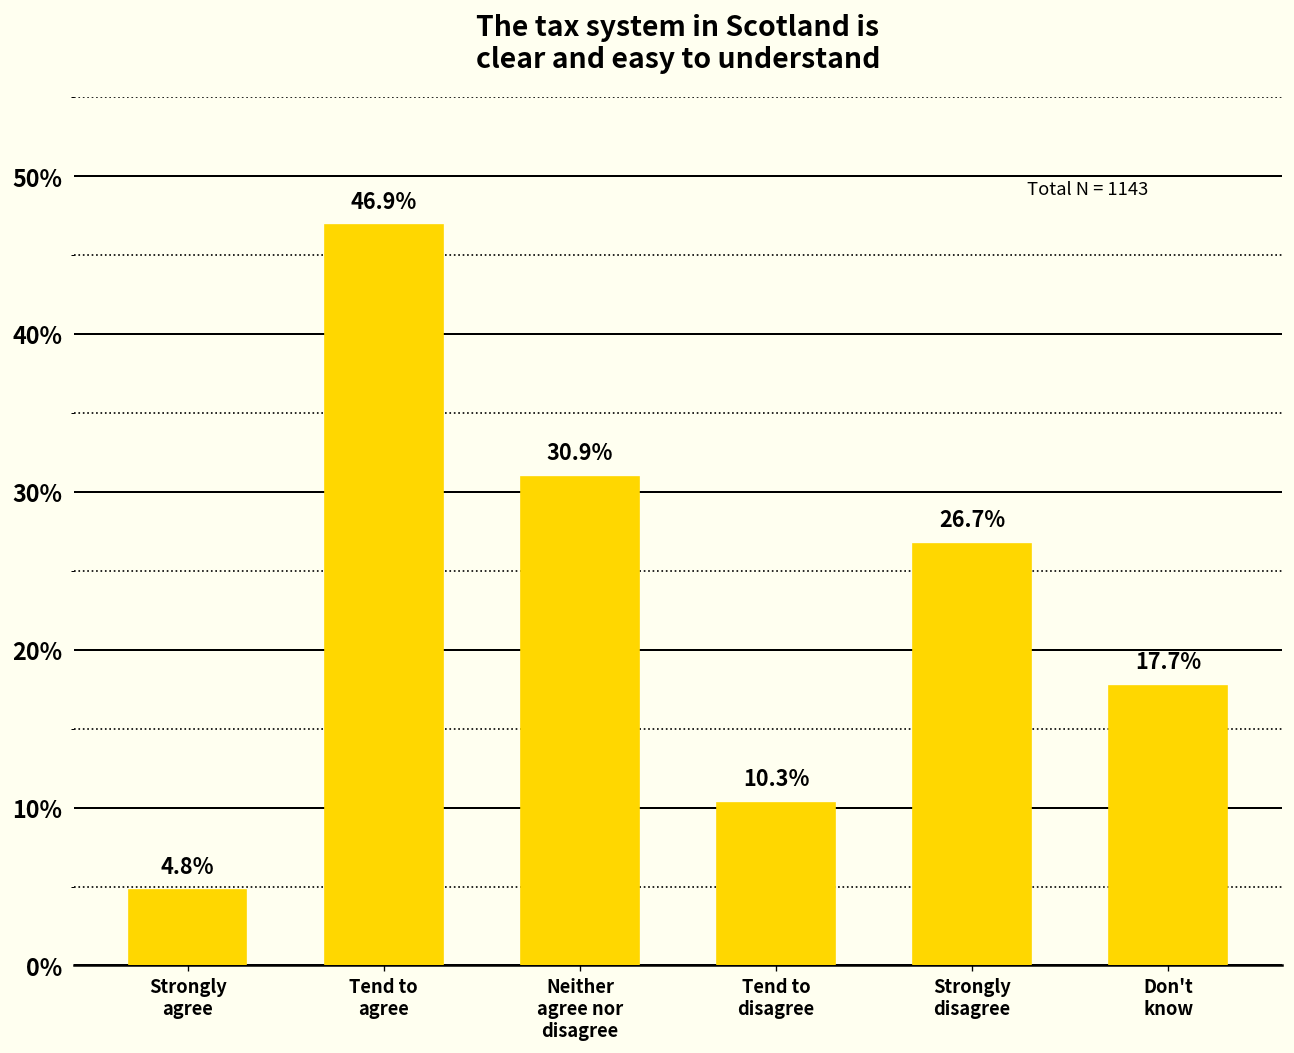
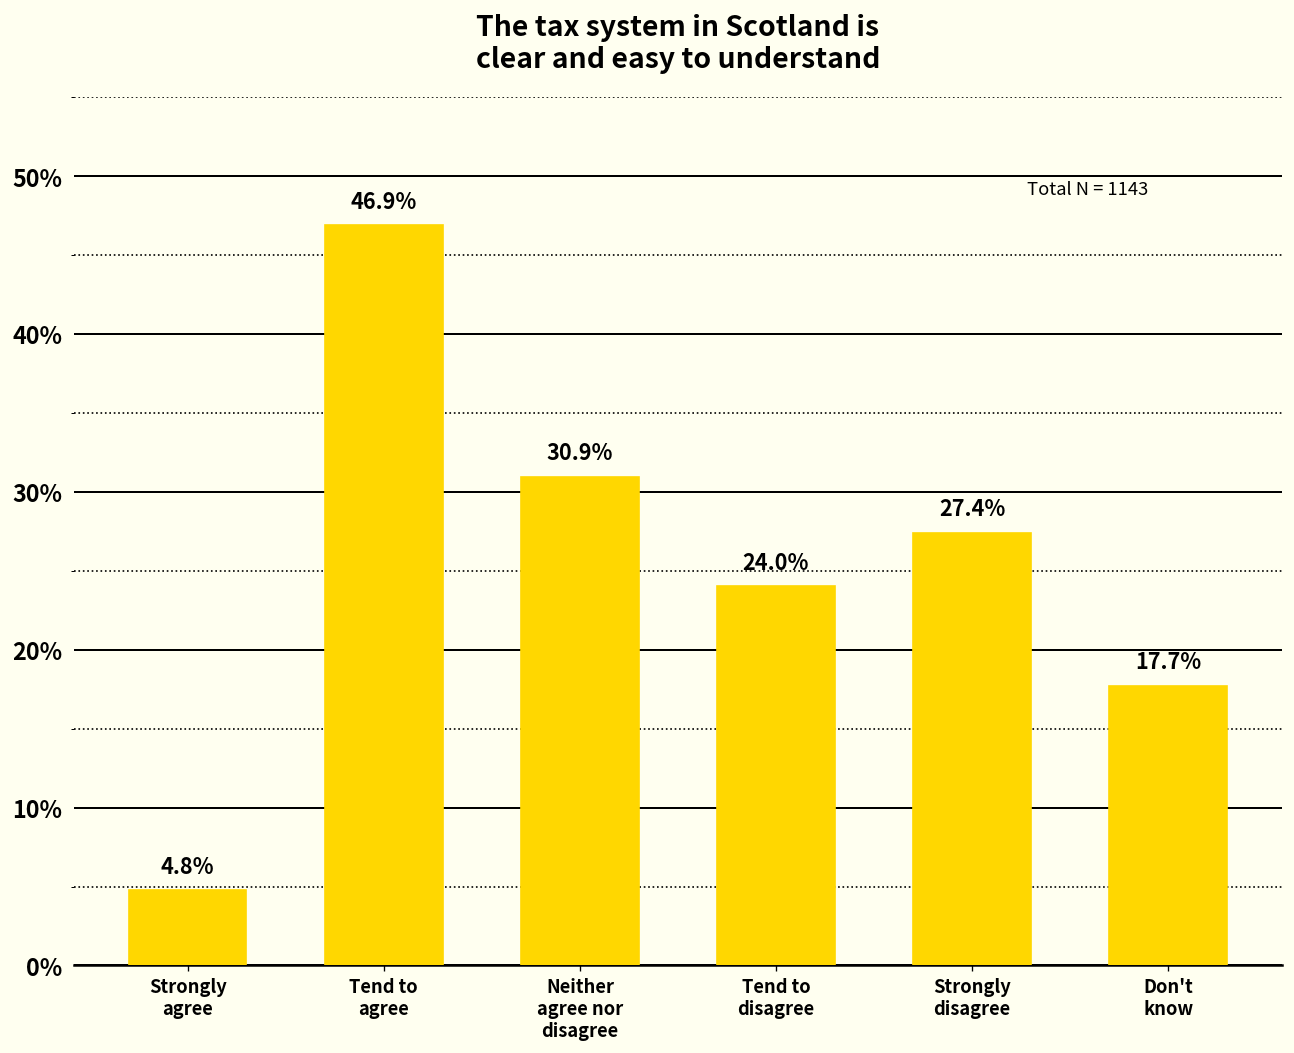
Tend to disagree: 10.3% -> 24.0%
Strongly disagree: 26.7% -> 27.4%
